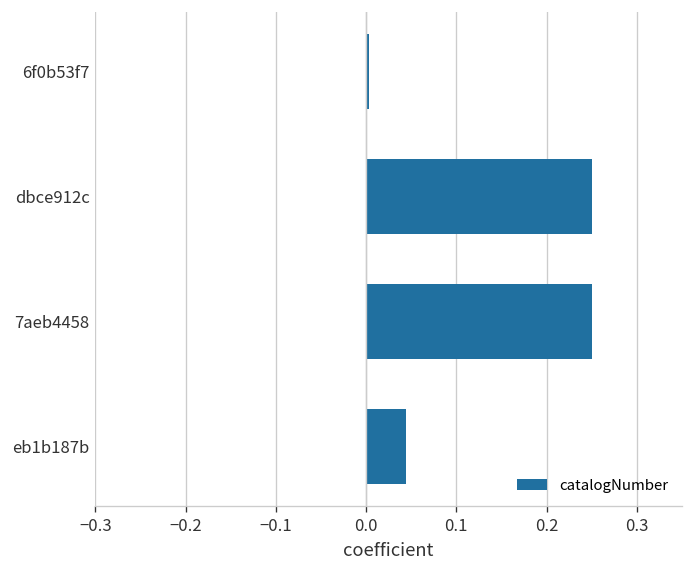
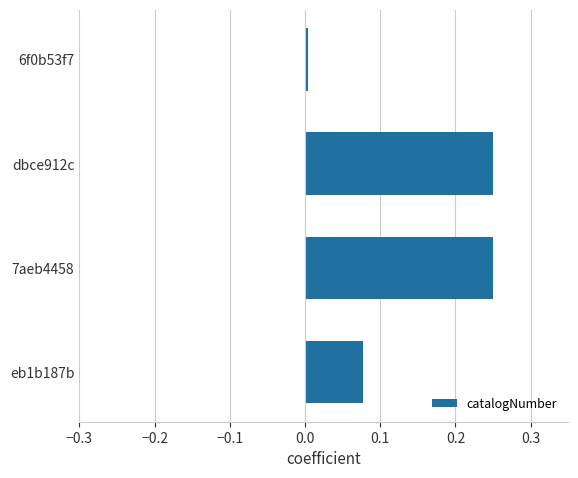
eb1b187b: 0.04 -> 0.08
